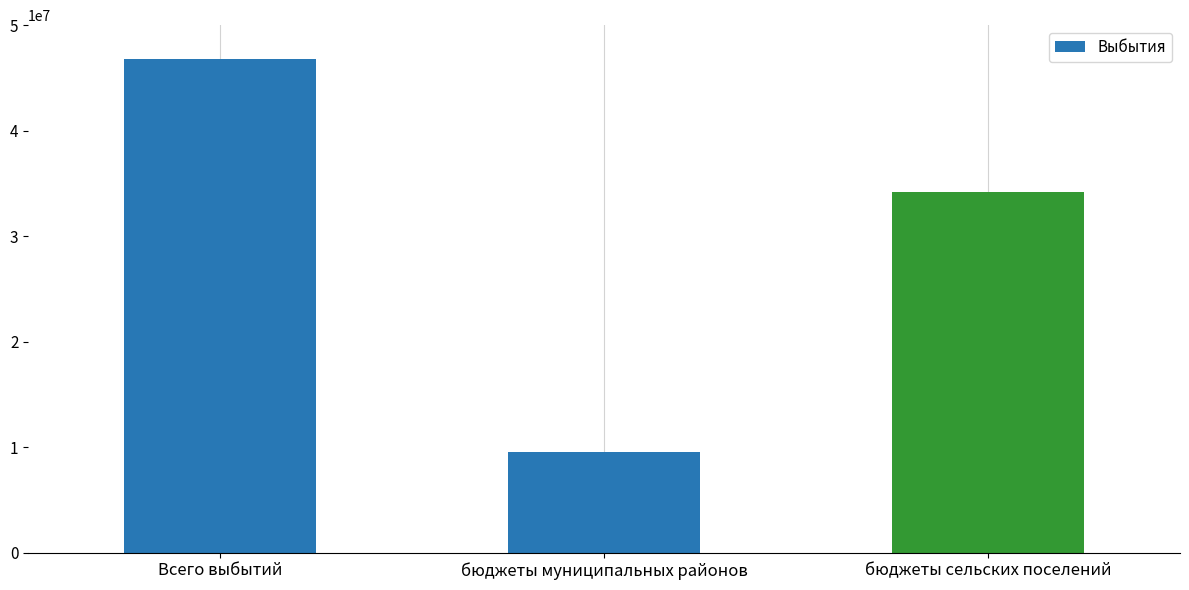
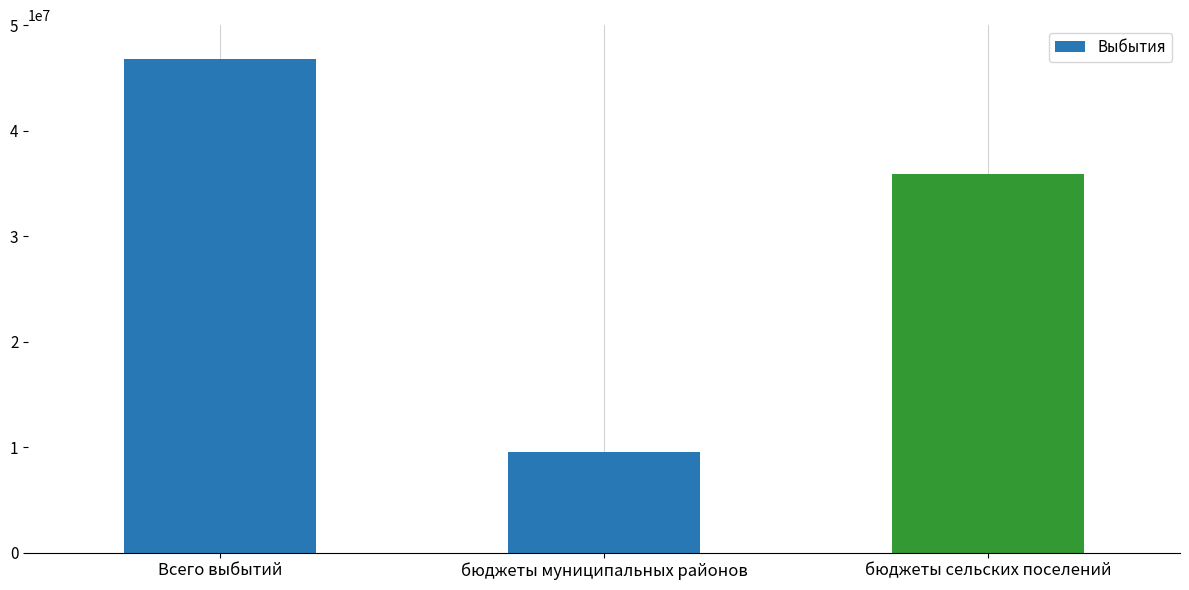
бюджеты сельских поселений: 34200000 -> 35900000
